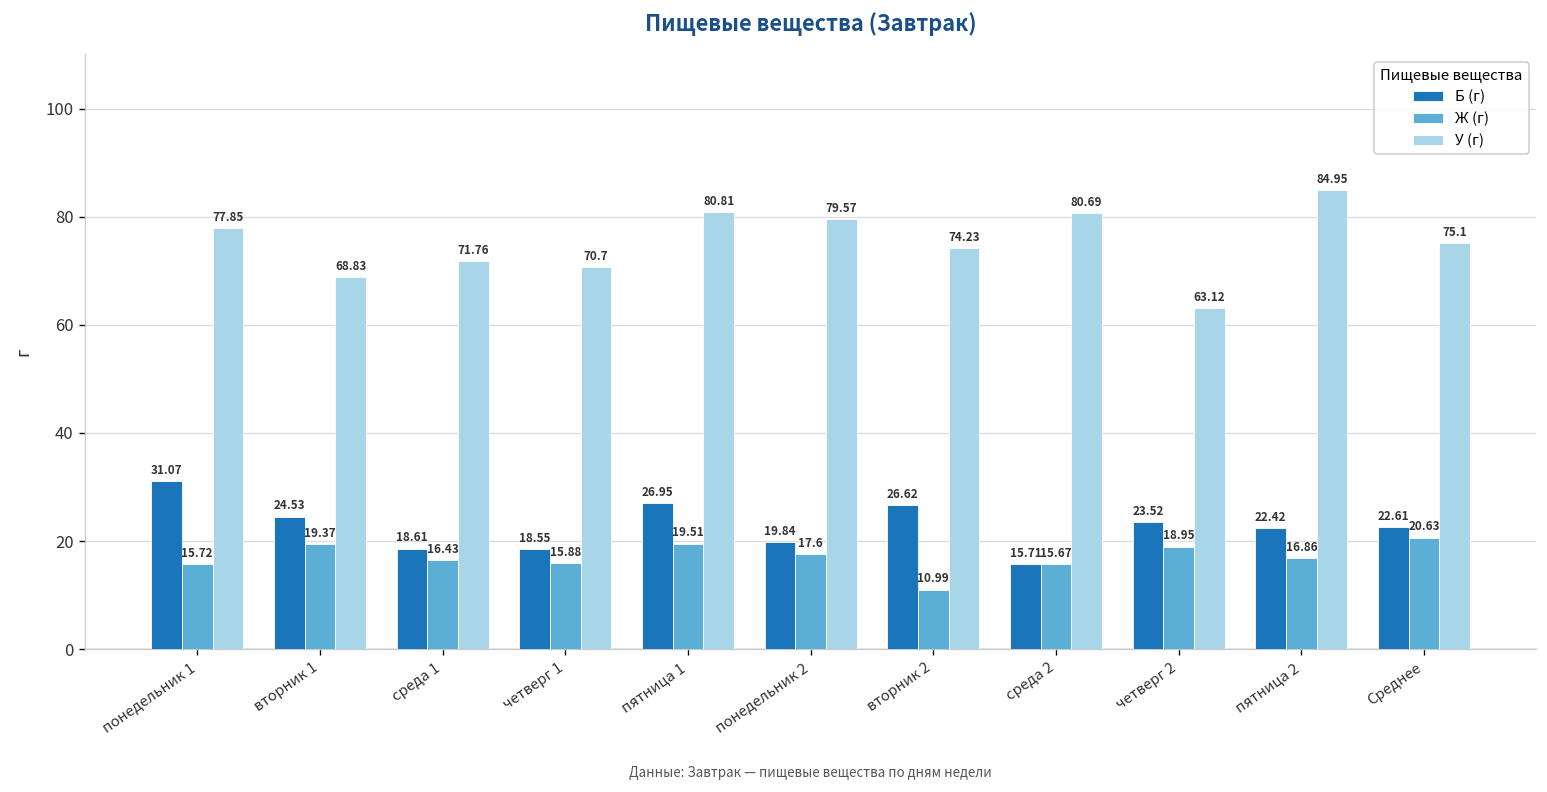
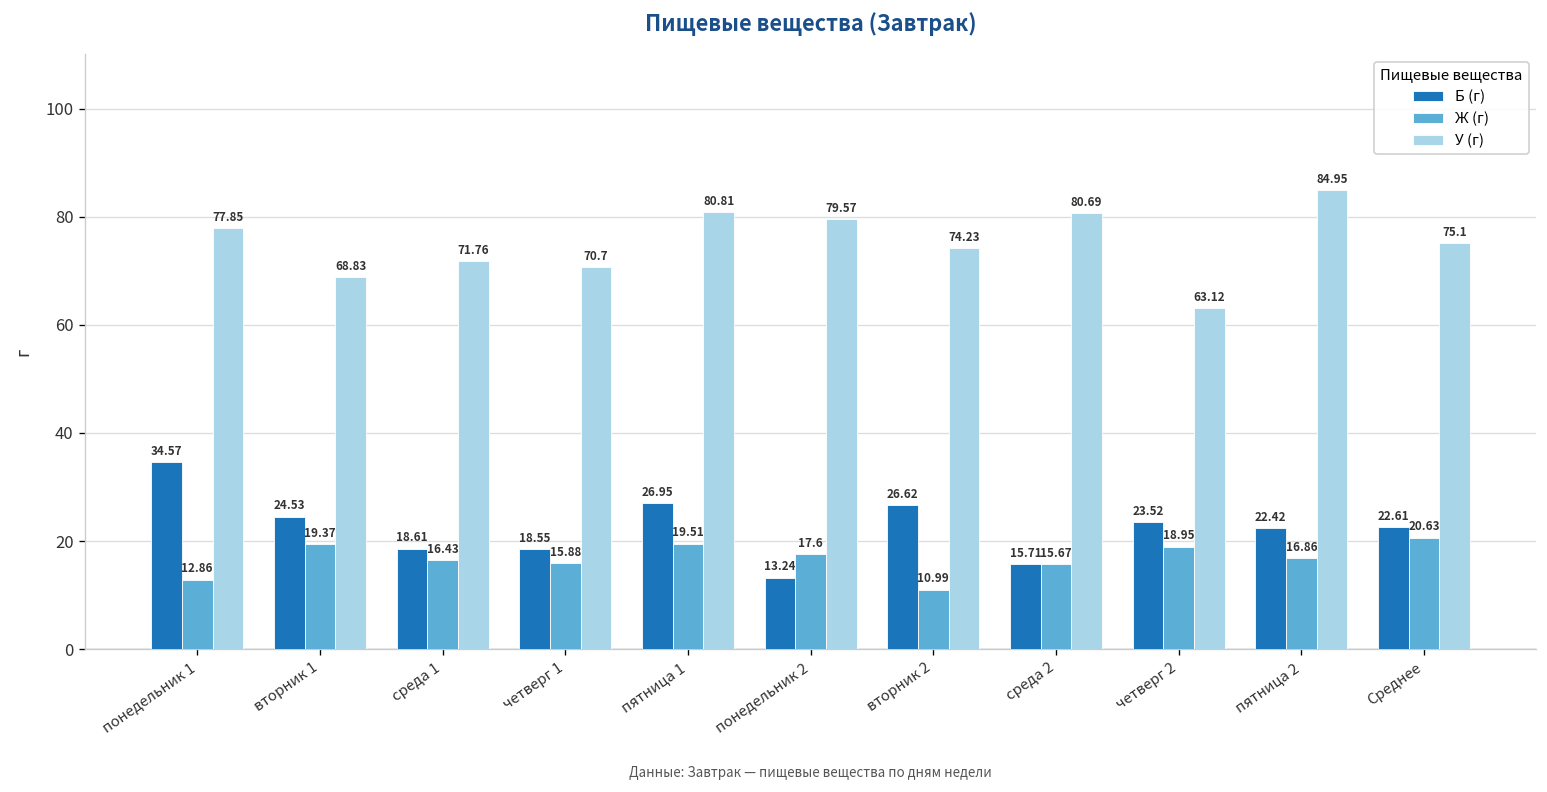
Б (г), понедельник 1: 31.07 -> 34.57
Ж (г), понедельник 1: 15.72 -> 12.86
Б (г), понедельник 2: 19.84 -> 13.24
